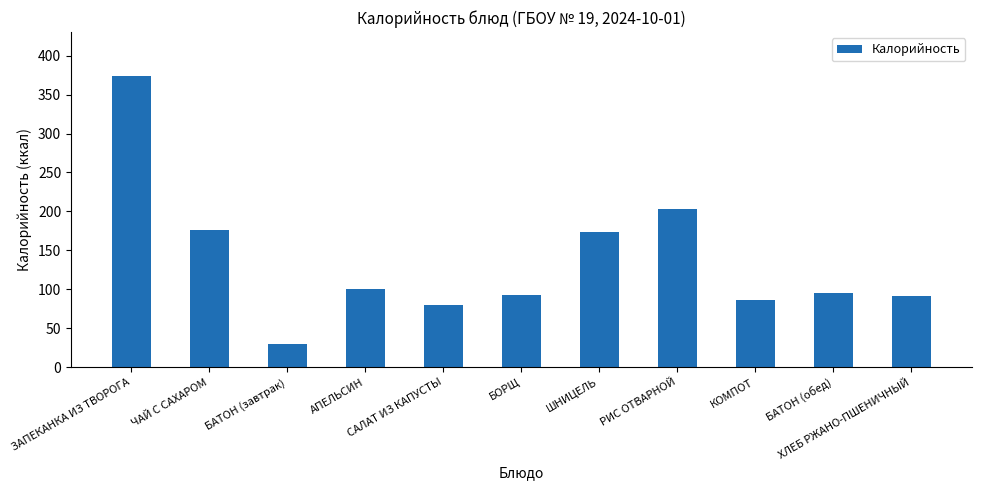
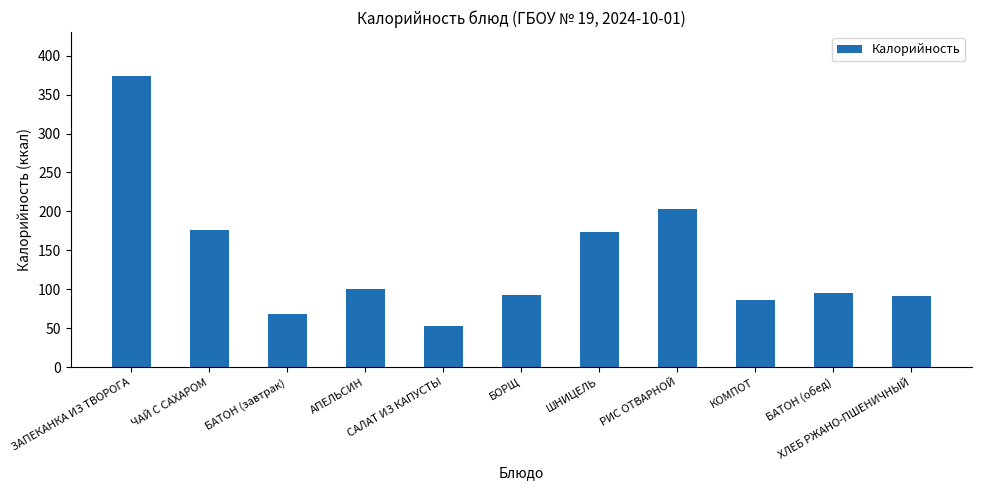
БАТОН (завтрак): 30 -> 70
САЛАТ ИЗ КАПУСТЫ: 80 -> 50
